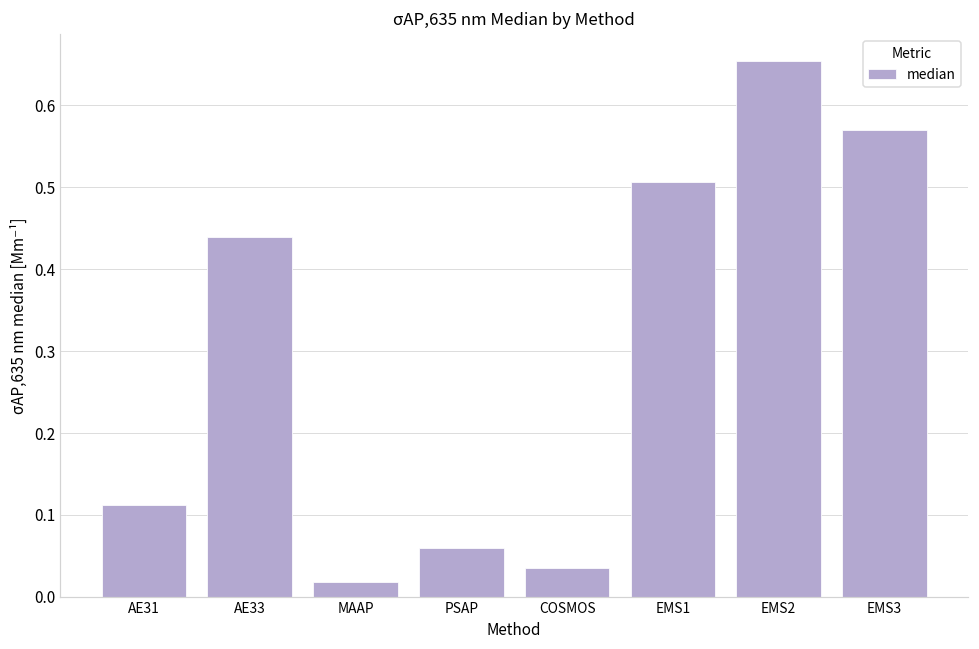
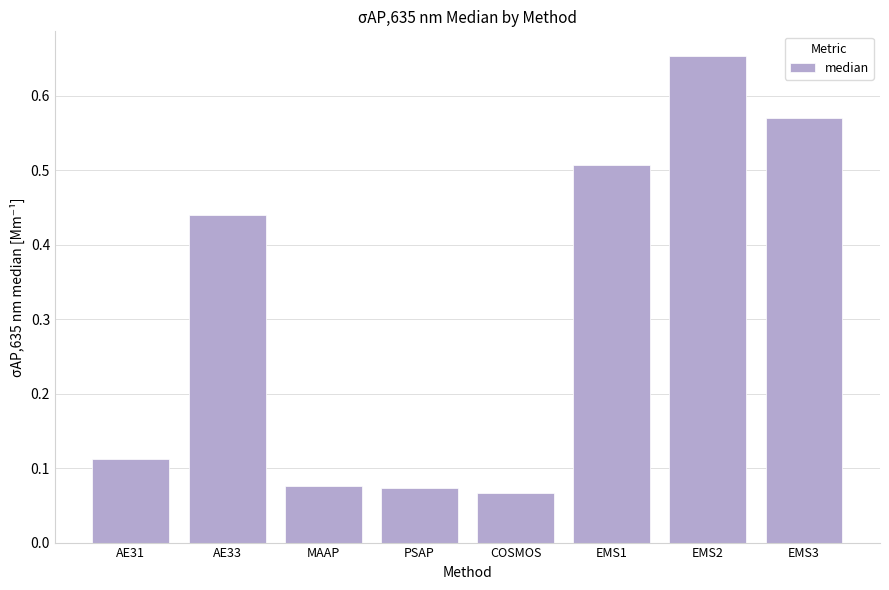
MAAP: 0.02 -> 0.08
PSAP: 0.06 -> 0.07
COSMOS: 0.04 -> 0.07
